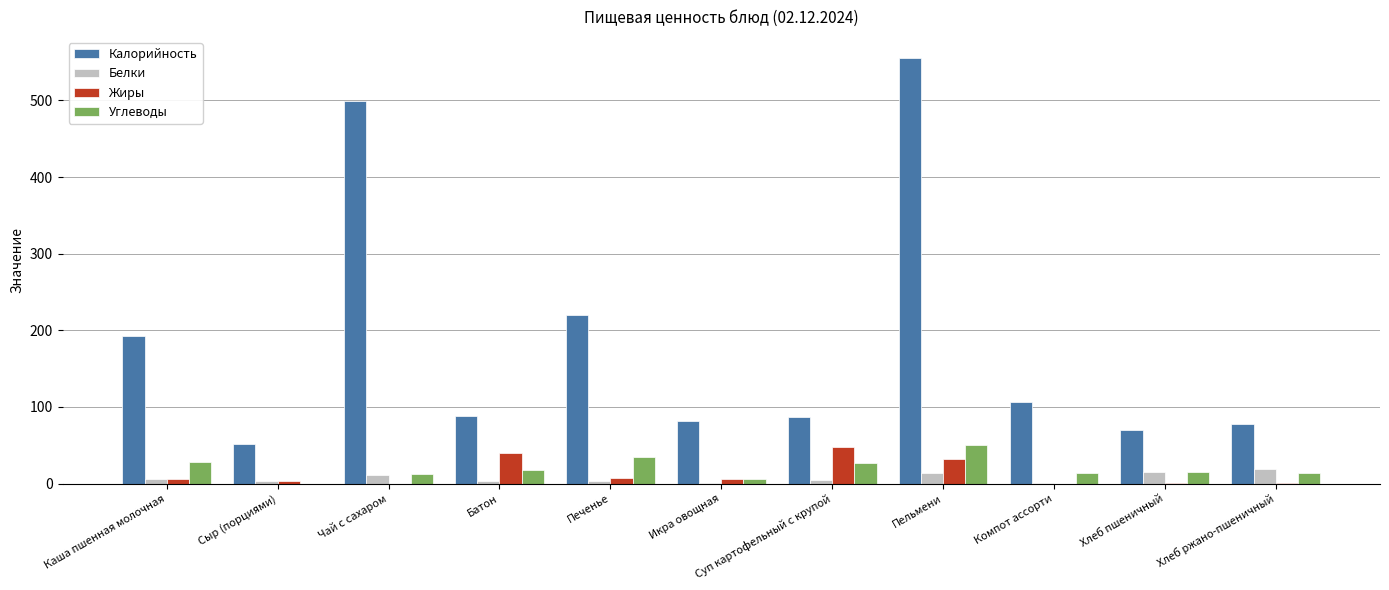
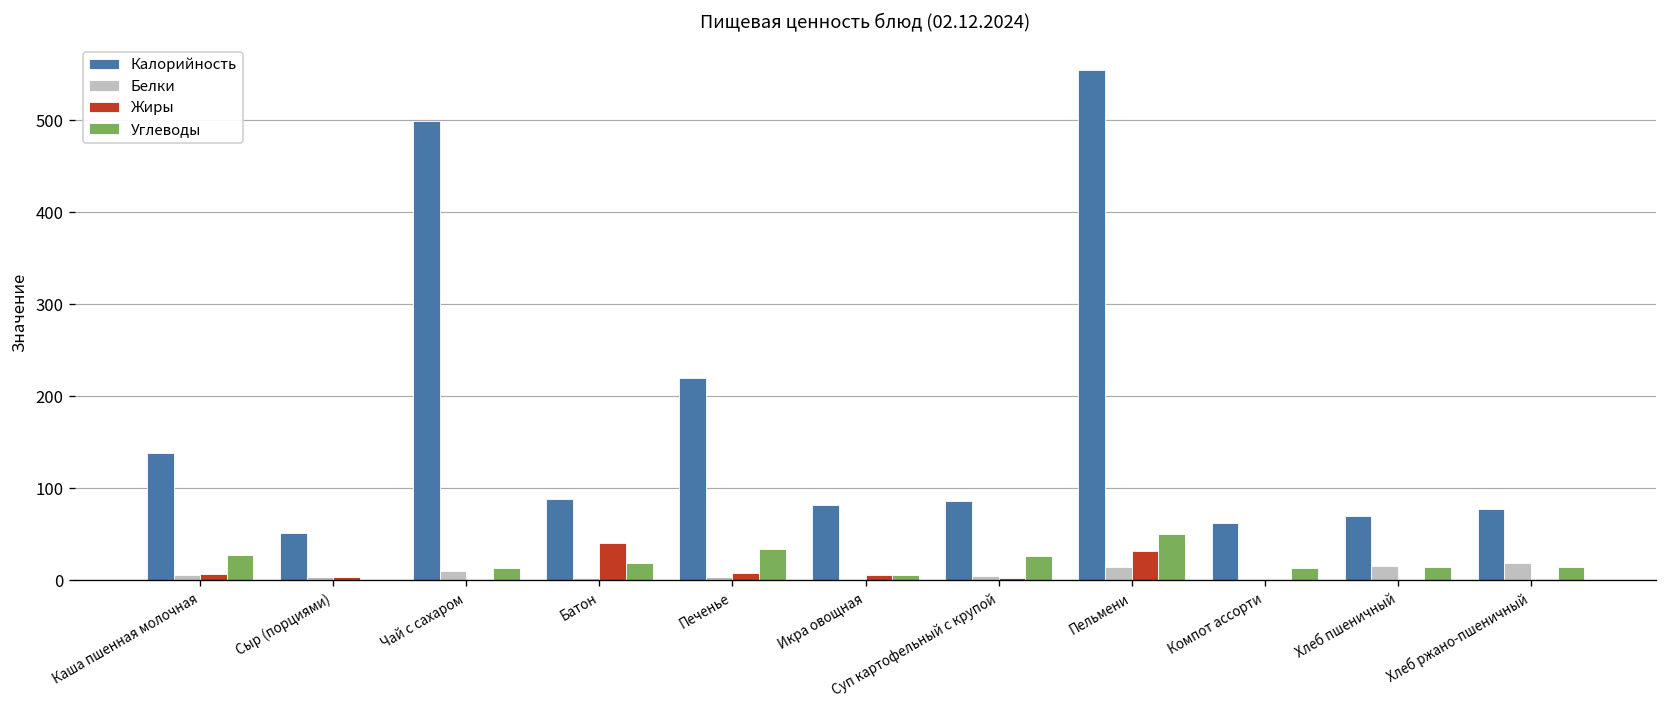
Калорийность, Каша пшенная молочная: 190 -> 140
Жиры, Суп картофельный с крупой: 50 -> 0
Калорийность, Компот ассорти: 110 -> 60
